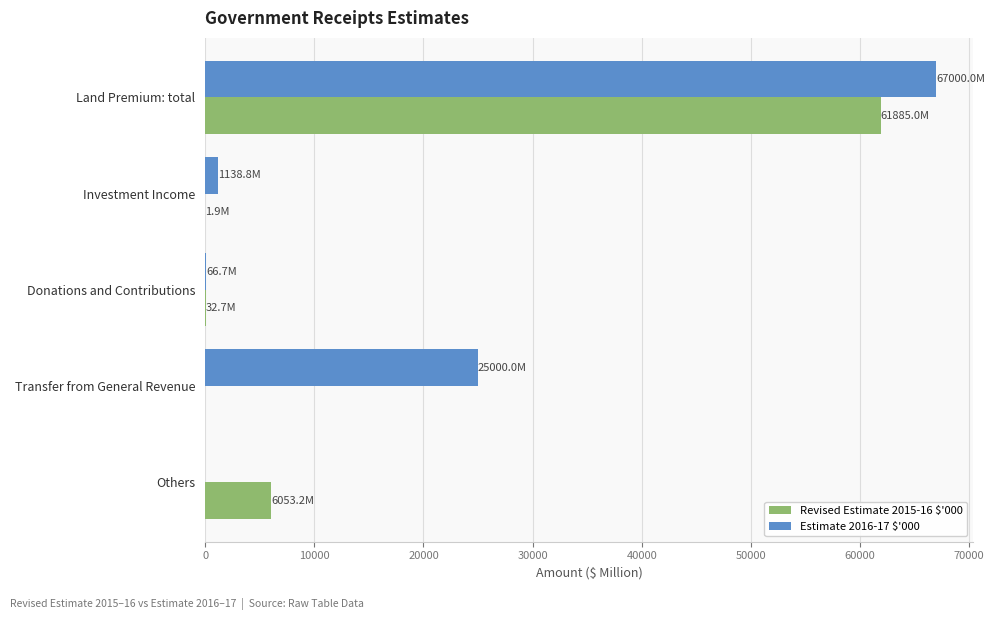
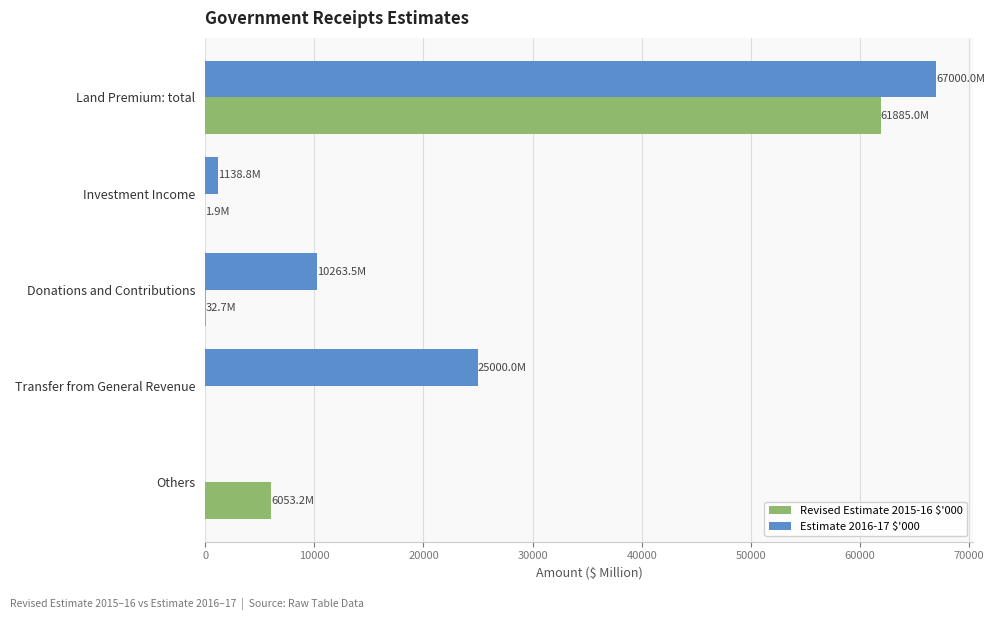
Estimate 2016-17 $'000, Donations and Contributions: 66.7M -> 10263.5M
